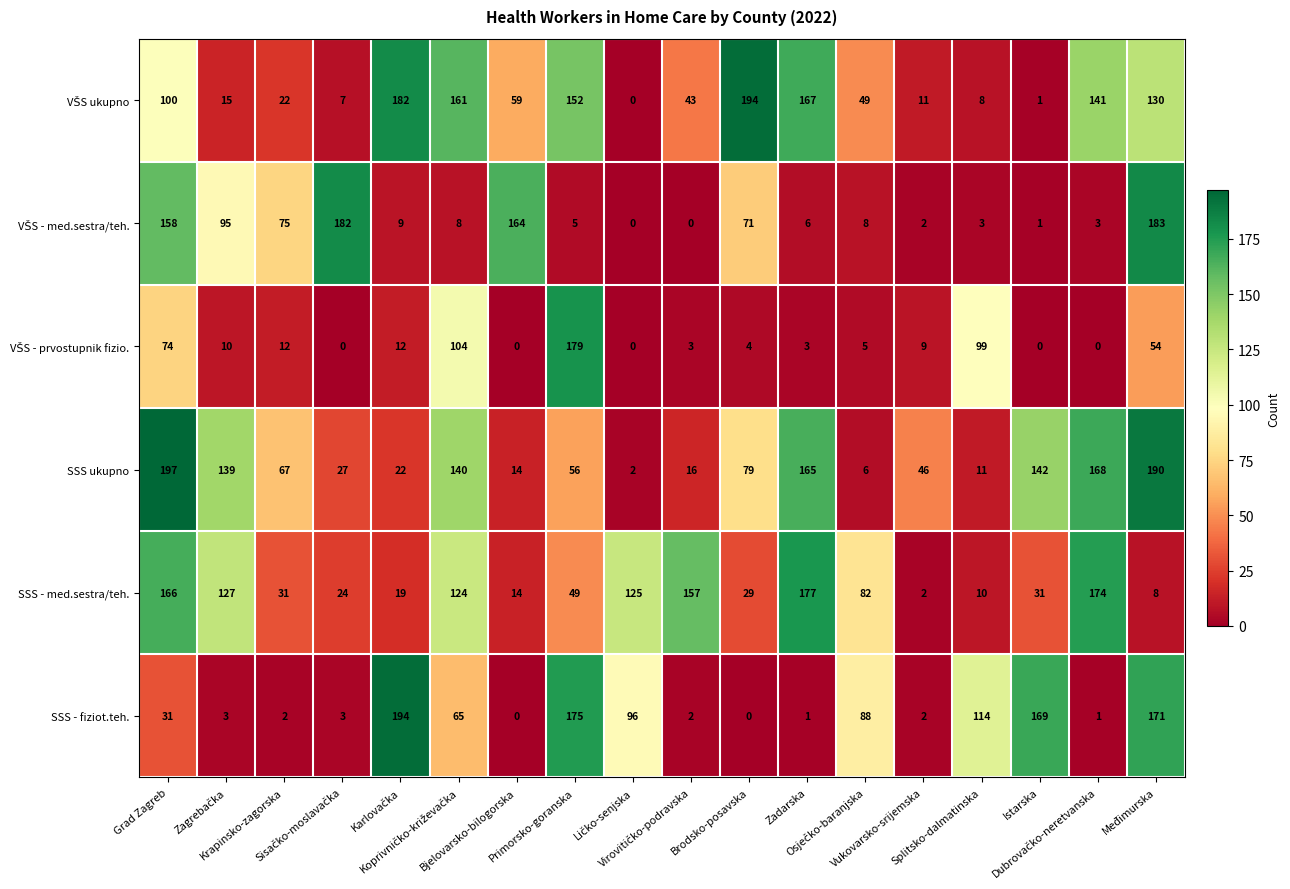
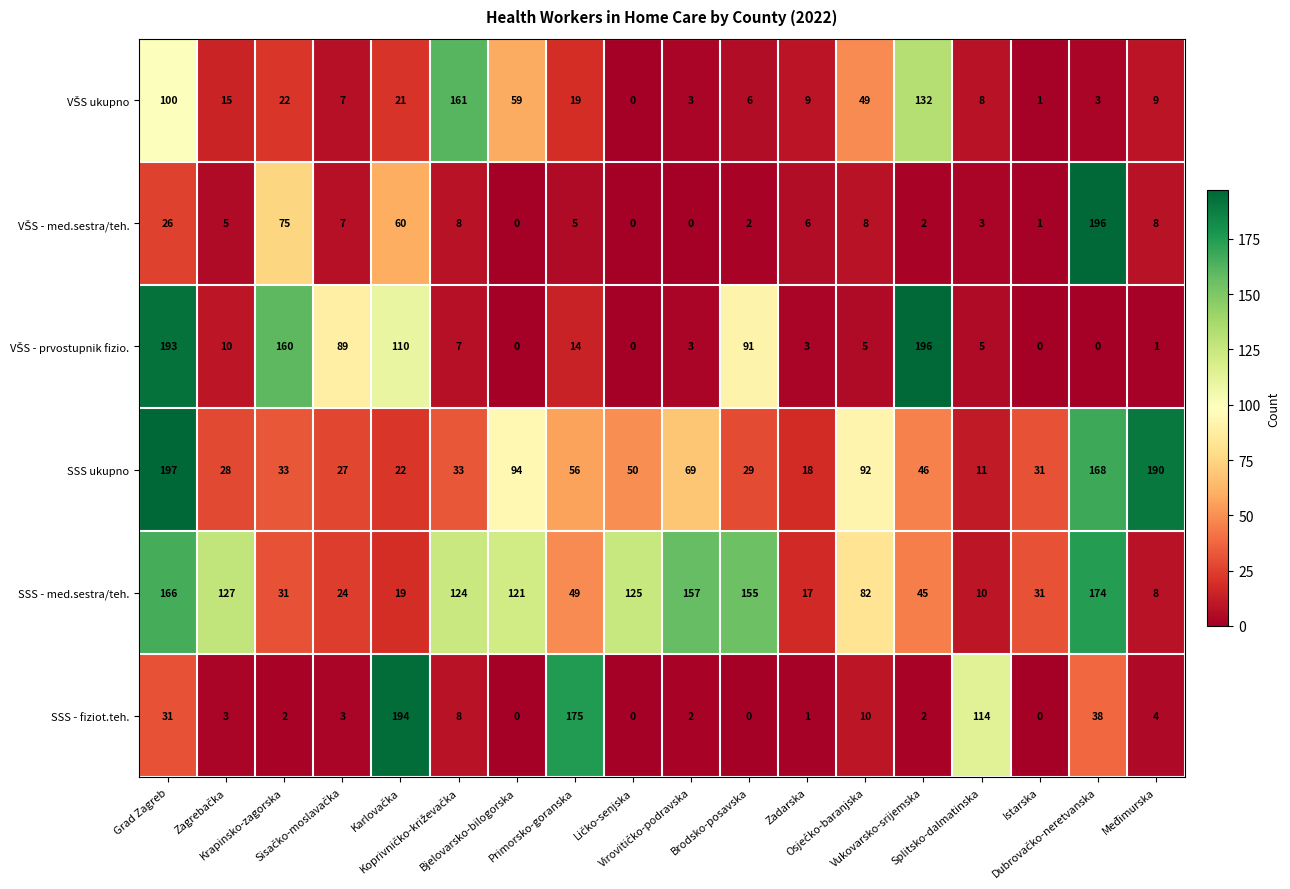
VŠS ukupno, Karlovačka: 182 -> 21
VŠS ukupno, Primorsko-goranska: 152 -> 19
VŠS ukupno, Virovitičko-podravska: 43 -> 3
VŠS ukupno, Brodsko-posavska: 194 -> 6
VŠS ukupno, Zadarska: 167 -> 9
VŠS ukupno, Vukovarsko-srijemska: 11 -> 132
VŠS ukupno, Dubrovačko-neretvanska: 141 -> 3
VŠS ukupno, Međimurska: 130 -> 9
VŠS - med.sestra/teh., Grad Zagreb: 158 -> 26
VŠS - med.sestra/teh., Zagrebačka: 95 -> 5
VŠS - med.sestra/teh., Sisačko-moslavačka: 182 -> 7
VŠS - med.sestra/teh., Karlovačka: 9 -> 60
VŠS - med.sestra/teh., Bjelovarsko-bilogorska: 164 -> 0
VŠS - med.sestra/teh., Brodsko-posavska: 71 -> 2
VŠS - med.sestra/teh., Dubrovačko-neretvanska: 3 -> 196
VŠS - med.sestra/teh., Međimurska: 183 -> 8
VŠS - prvostupnik fizio., Grad Zagreb: 74 -> 193
VŠS - prvostupnik fizio., Krapinsko-zagorska: 12 -> 160
VŠS - prvostupnik fizio., Sisačko-moslavačka: 0 -> 89
VŠS - prvostupnik fizio., Karlovačka: 12 -> 110
VŠS - prvostupnik fizio., Koprivničko-križevačka: 104 -> 7
VŠS - prvostupnik fizio., Primorsko-goranska: 179 -> 14
VŠS - prvostupnik fizio., Brodsko-posavska: 4 -> 91
VŠS - prvostupnik fizio., Vukovarsko-srijemska: 9 -> 196
VŠS - prvostupnik fizio., Splitsko-dalmatinska: 99 -> 5
VŠS - prvostupnik fizio., Međimurska: 54 -> 1
SSS ukupno, Zagrebačka: 139 -> 28
SSS ukupno, Krapinsko-zagorska: 67 -> 33
SSS ukupno, Koprivničko-križevačka: 140 -> 33
SSS ukupno, Bjelovarsko-bilogorska: 14 -> 94
SSS ukupno, Ličko-senjska: 2 -> 50
SSS ukupno, Virovitičko-podravska: 16 -> 69
SSS ukupno, Brodsko-posavska: 79 -> 29
SSS ukupno, Zadarska: 165 -> 18
SSS ukupno, Osječko-baranjska: 6 -> 92
SSS ukupno, Istarska: 142 -> 31
SSS - med.sestra/teh., Bjelovarsko-bilogorska: 14 -> 121
SSS - med.sestra/teh., Brodsko-posavska: 29 -> 155
SSS - med.sestra/teh., Zadarska: 177 -> 17
SSS - med.sestra/teh., Vukovarsko-srijemska: 2 -> 45
SSS - fiziot.teh., Koprivničko-križevačka: 65 -> 8
SSS - fiziot.teh., Ličko-senjska: 96 -> 0
SSS - fiziot.teh., Osječko-baranjska: 88 -> 10
SSS - fiziot.teh., Istarska: 169 -> 0
SSS - fiziot.teh., Dubrovačko-neretvanska: 1 -> 38
SSS - fiziot.teh., Međimurska: 171 -> 4
